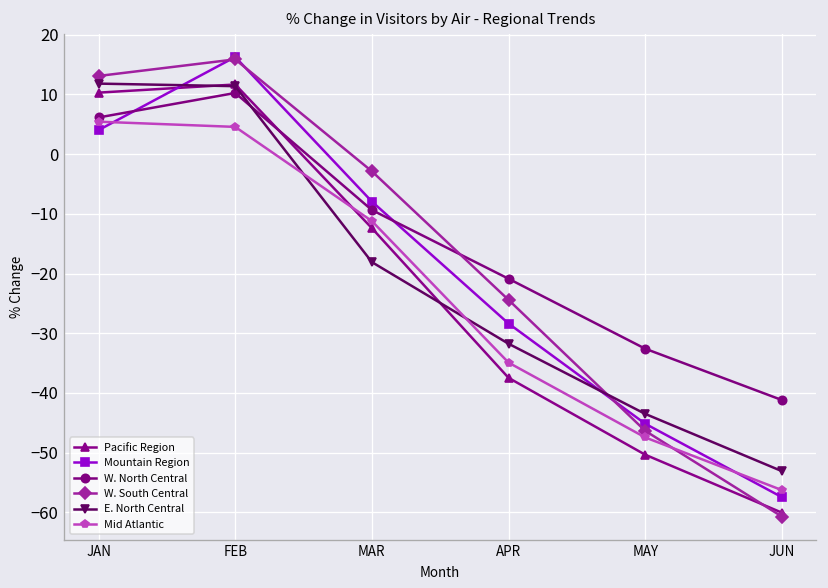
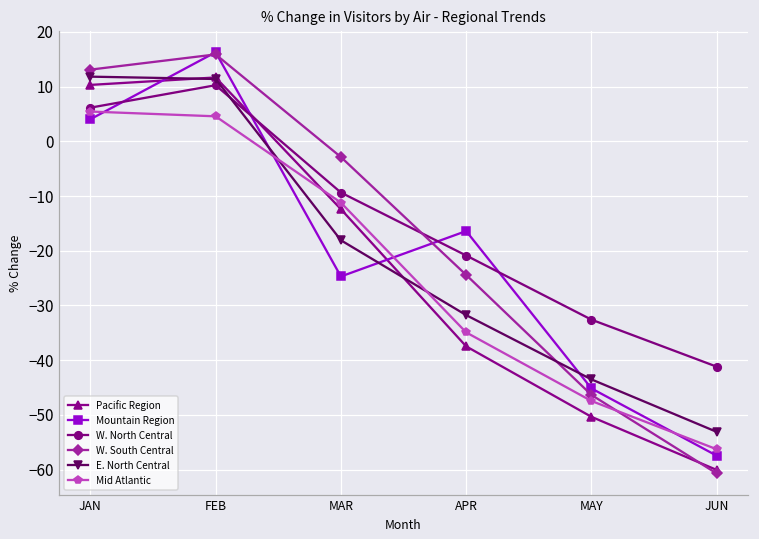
Mountain Region, MAR: -8 -> -25
Mountain Region, APR: -28 -> -16
